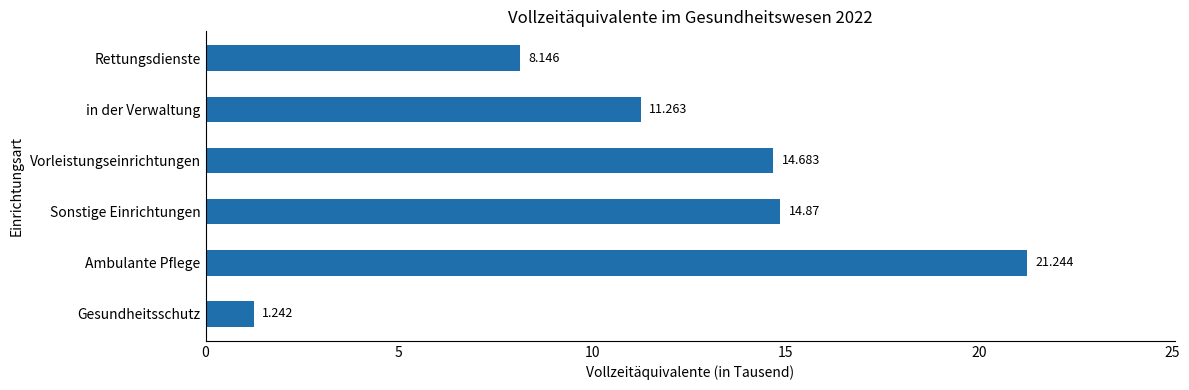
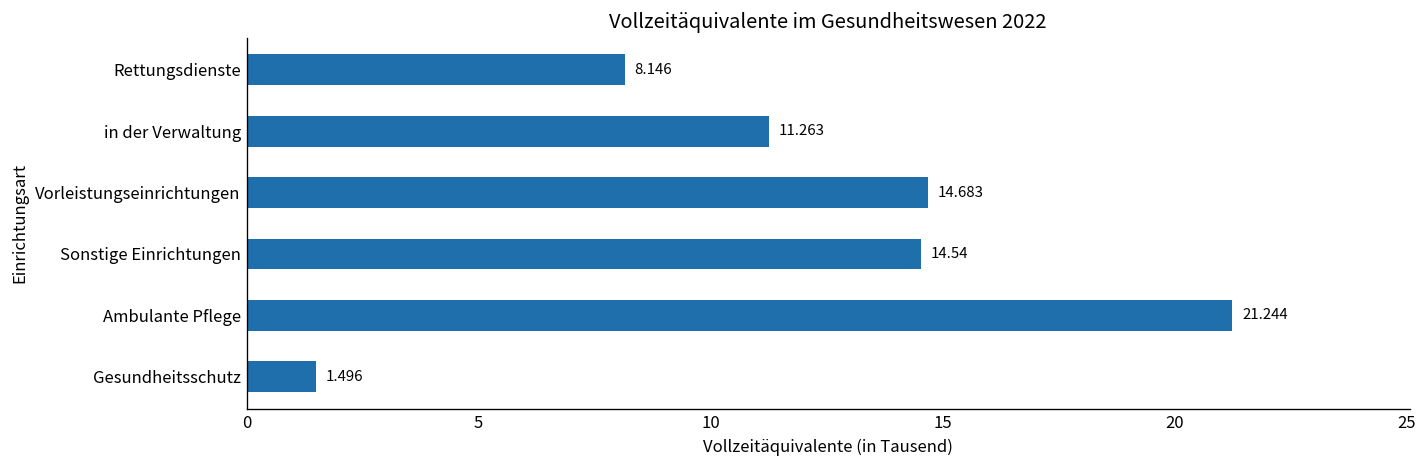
Sonstige Einrichtungen: 14.87 -> 14.54
Gesundheitsschutz: 1.242 -> 1.496
